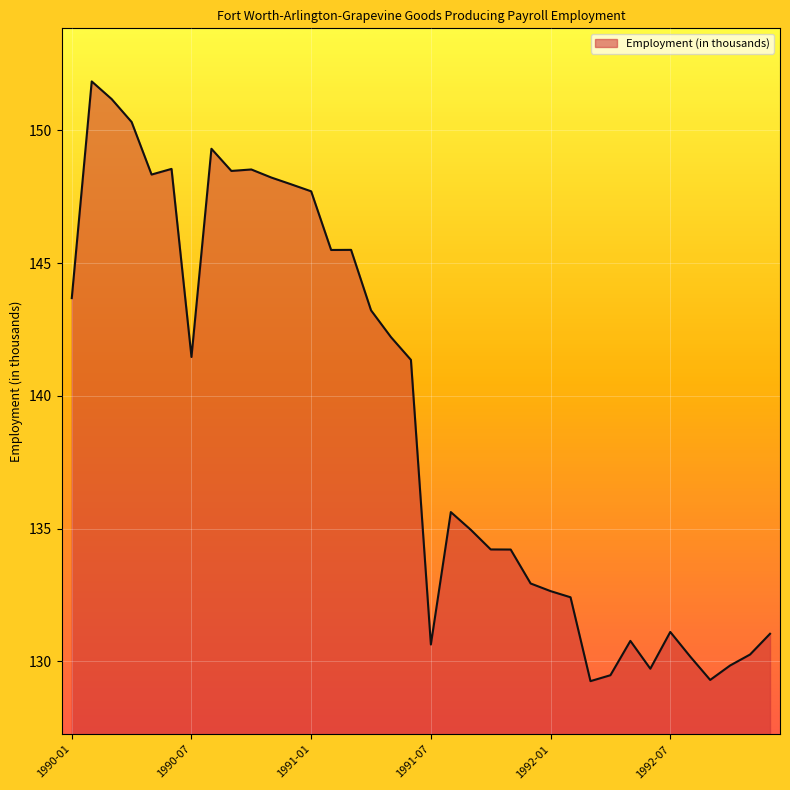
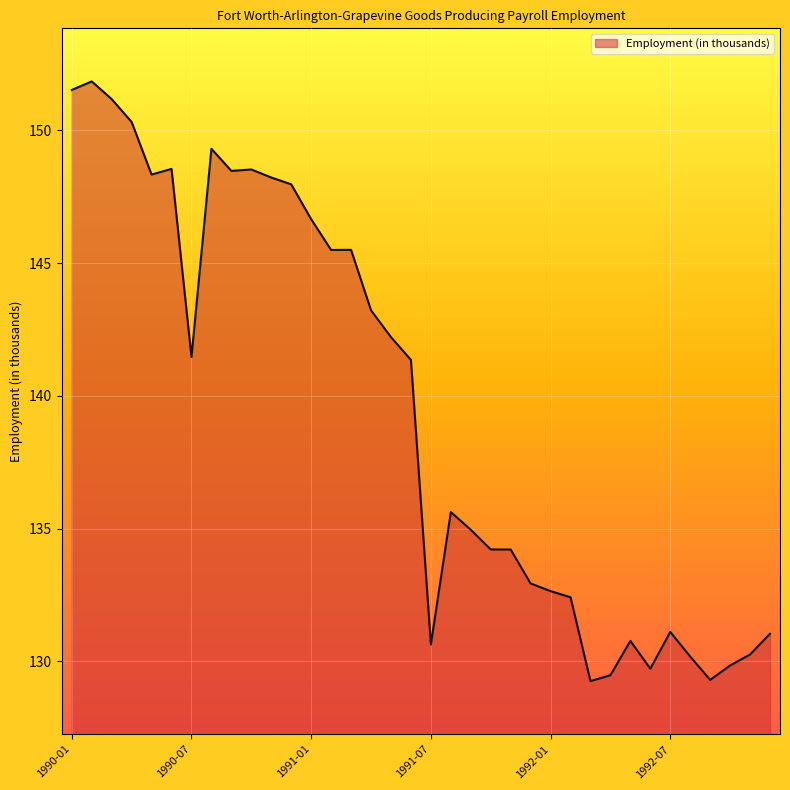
1990-01: 143.7 -> 151.5
1991-01: 147.7 -> 146.7
